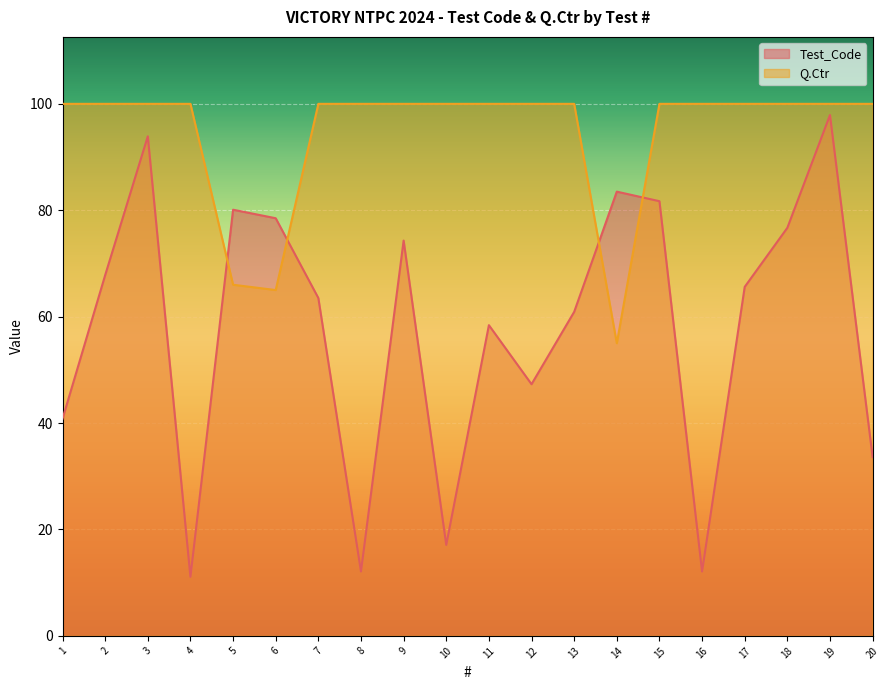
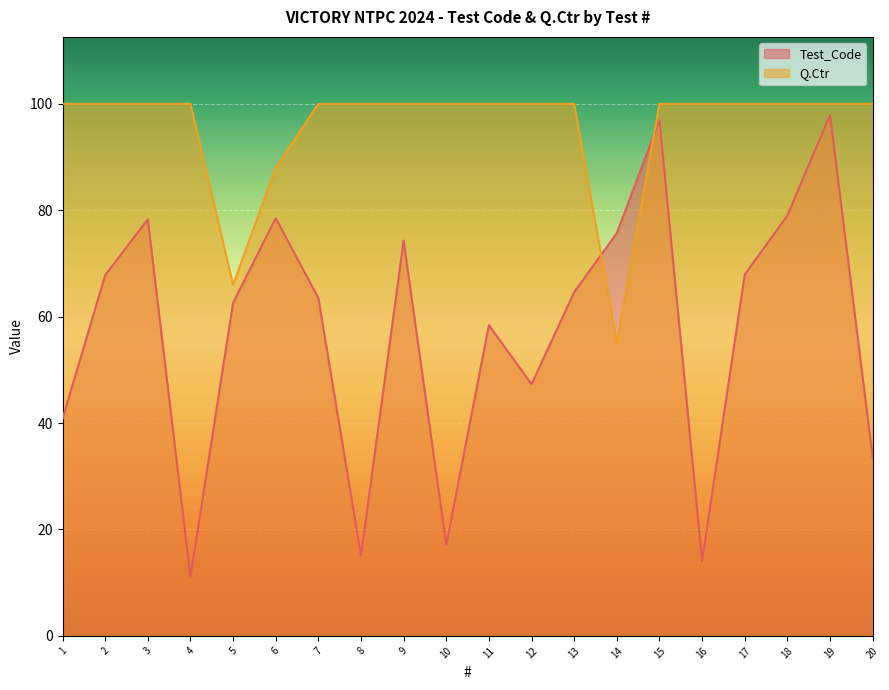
Test_Code, 3: 94 -> 78
Test_Code, 5: 80 -> 63
Q.Ctr, 6: 65 -> 88
Test_Code, 8: 12 -> 15
Test_Code, 13: 61 -> 65
Test_Code, 14: 84 -> 76
Test_Code, 15: 82 -> 97
Test_Code, 16: 12 -> 14
Test_Code, 17: 66 -> 68
Test_Code, 18: 77 -> 79
